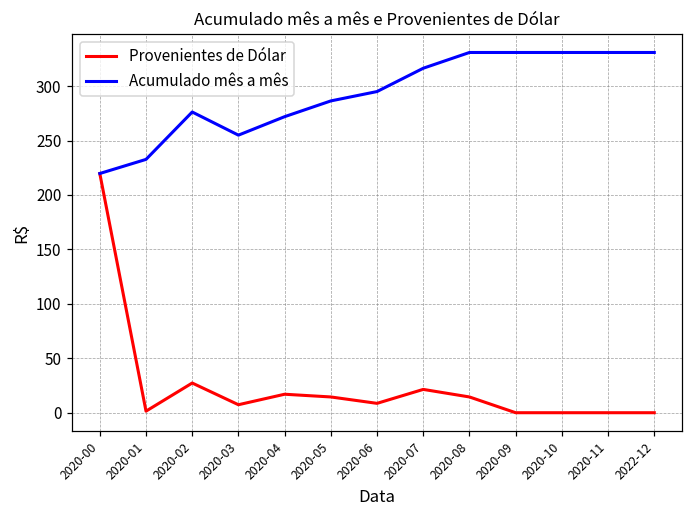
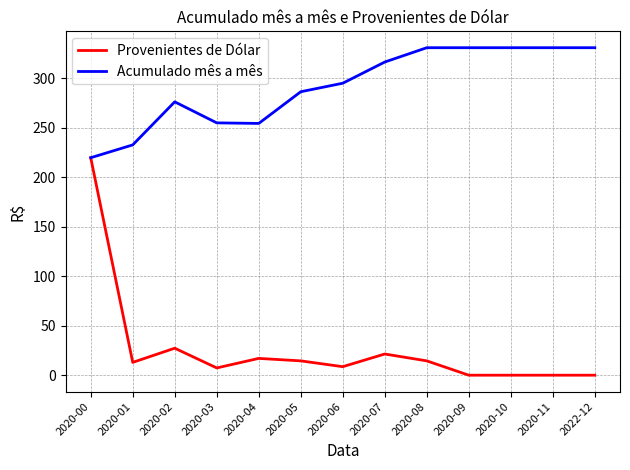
Provenientes de Dólar, 2020-01: 0 -> 10
Acumulado mês a mês, 2020-04: 270 -> 250
